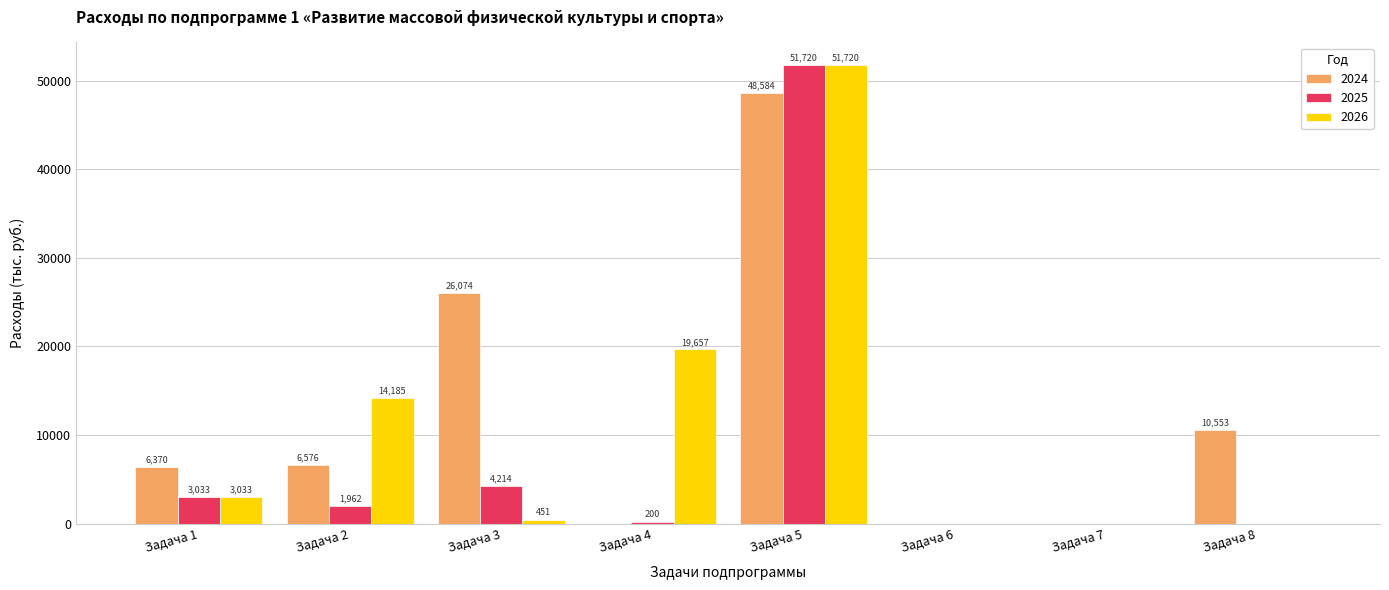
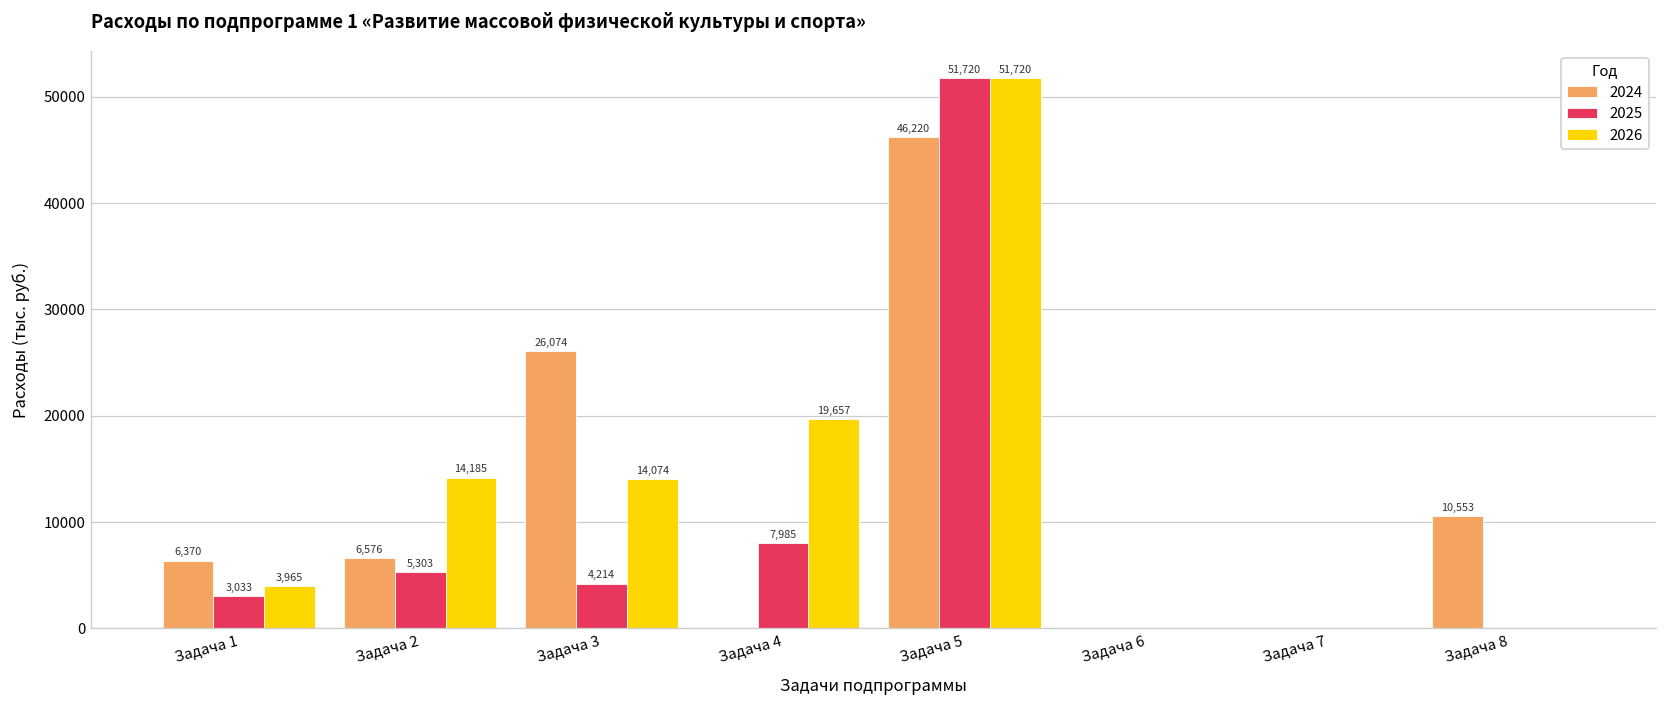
2026, Задача 1: 3,033 -> 3,965
2025, Задача 2: 1,962 -> 5,303
2026, Задача 3: 451 -> 14,074
2025, Задача 4: 200 -> 7,985
2024, Задача 5: 48,584 -> 46,220
